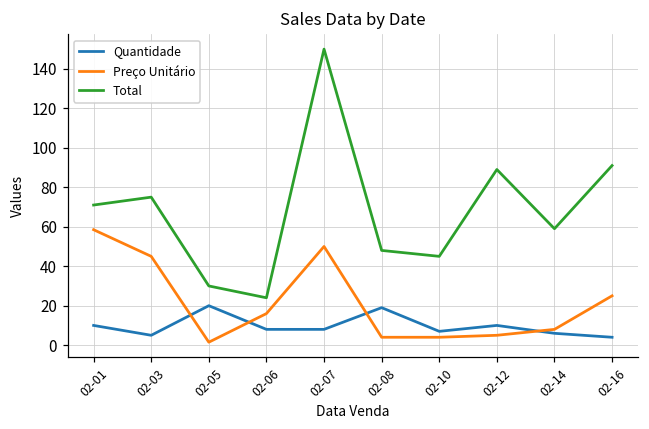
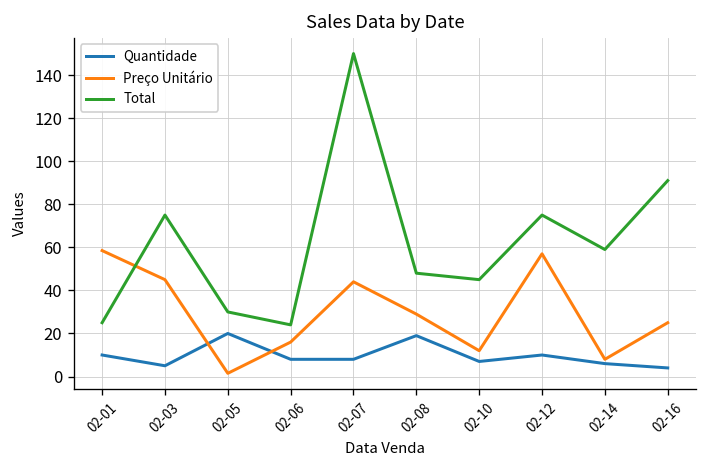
Total, 02-01: 71 -> 25
Preço Unitário, 02-07: 50 -> 44
Preço Unitário, 02-08: 4 -> 29
Preço Unitário, 02-10: 4 -> 12
Preço Unitário, 02-12: 5 -> 57
Total, 02-12: 89 -> 75
